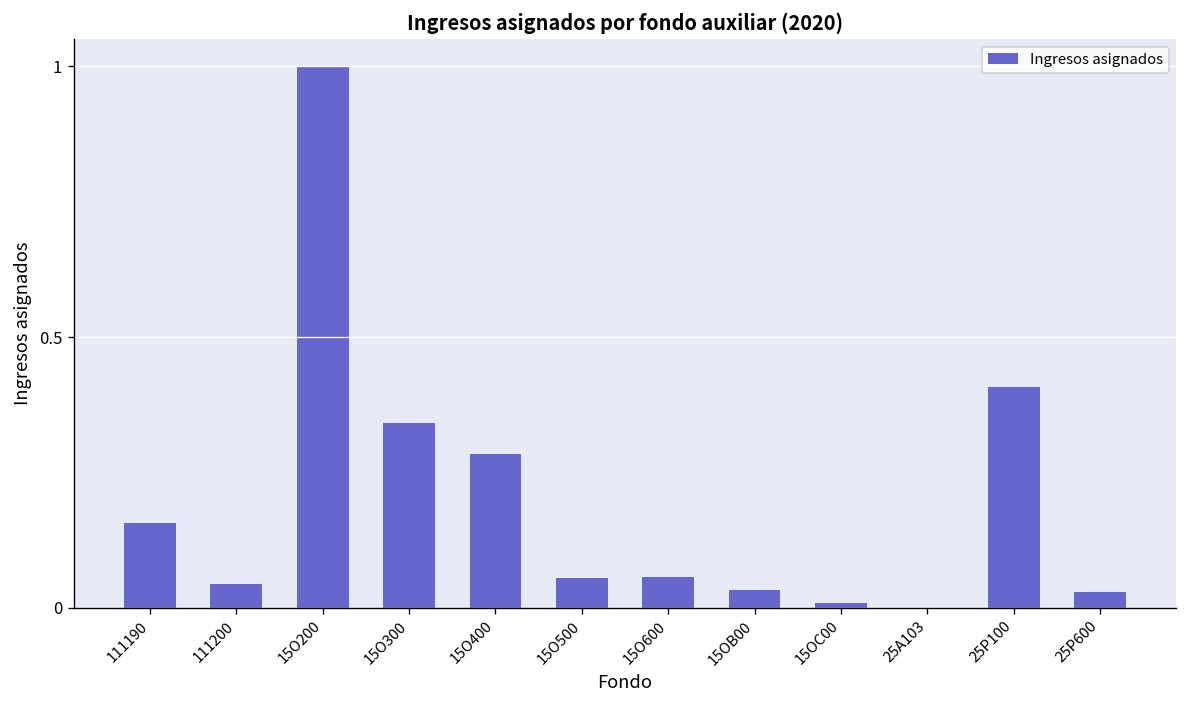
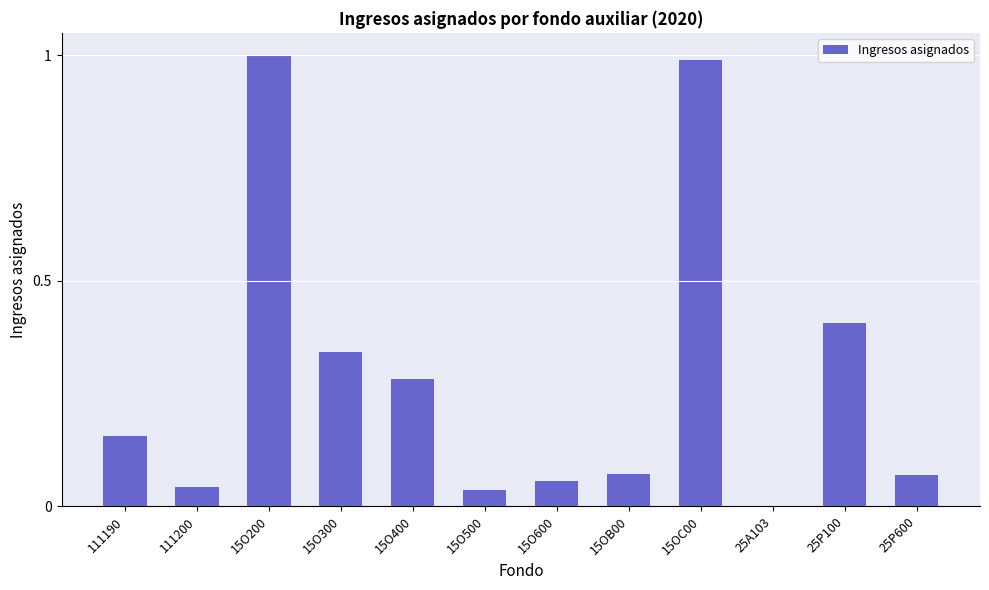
15O500: 0.05 -> 0.04
15OB00: 0.03 -> 0.07
15OC00: 0.01 -> 0.99
25P600: 0.03 -> 0.07
